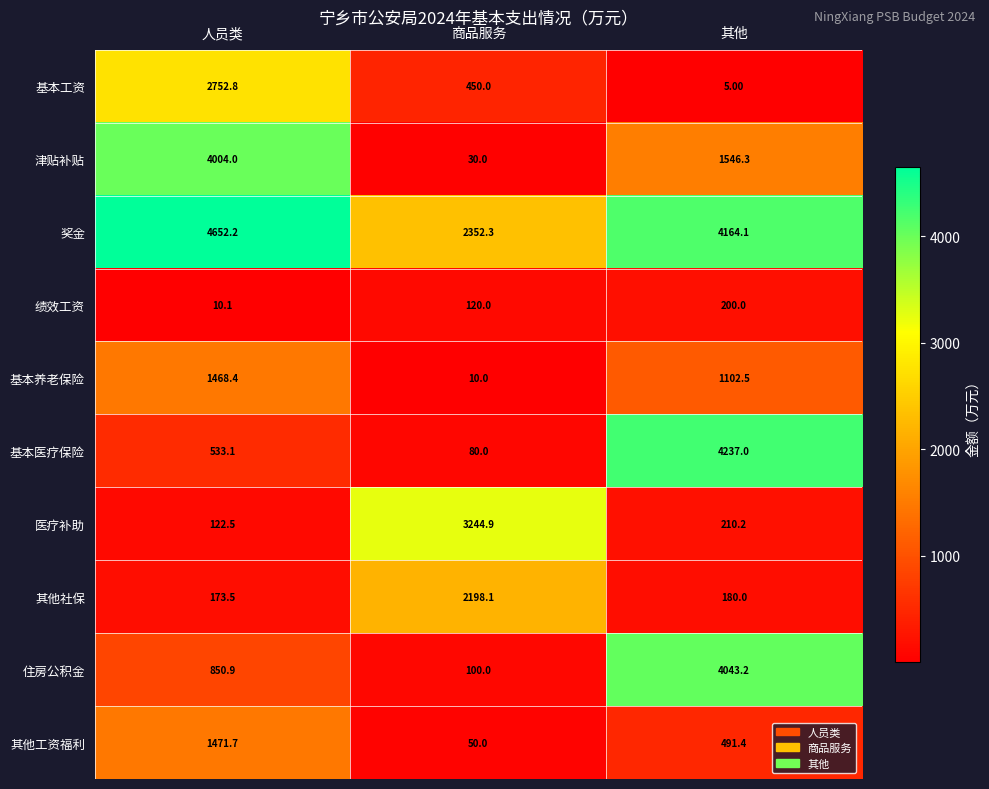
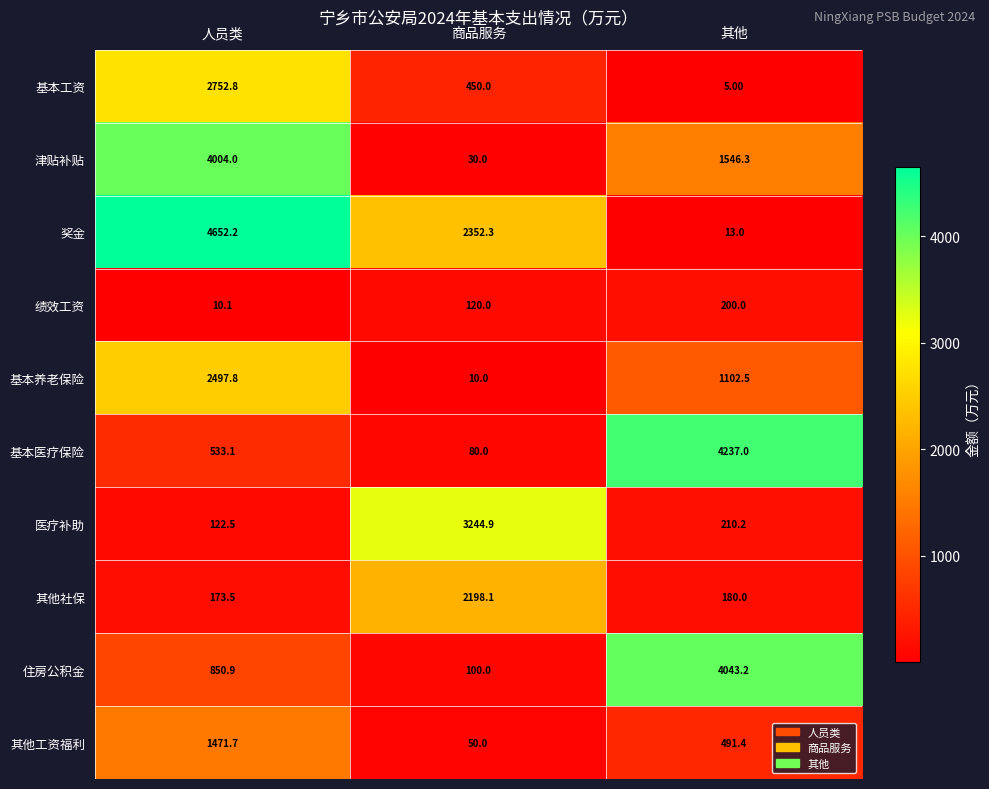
奖金, 其他: 4164.1 -> 13.0
基本养老保险, 人员类: 1468.4 -> 2497.8
